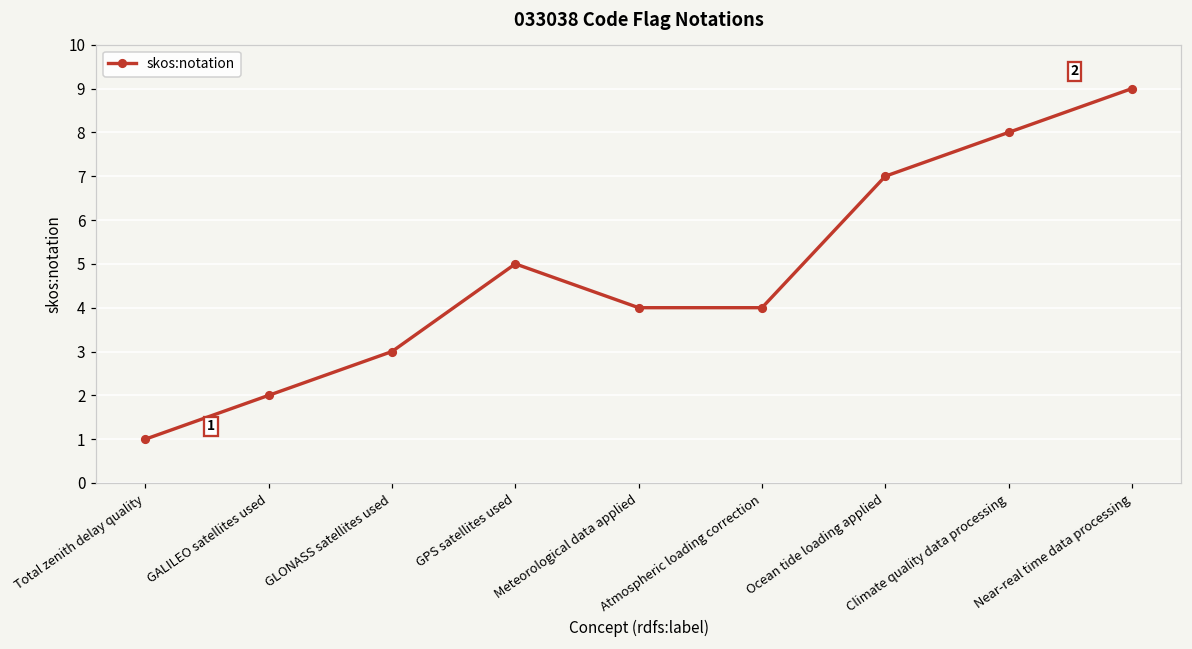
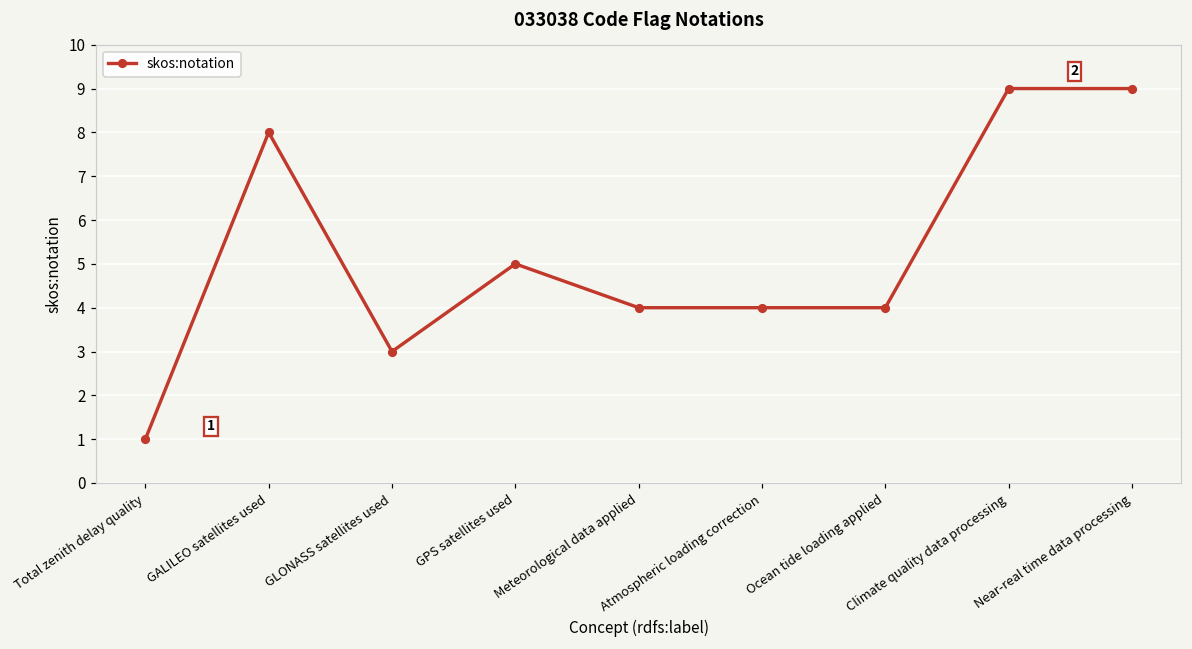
GALILEO satellites used: 2 -> 8
Ocean tide loading applied: 7 -> 4
Climate quality data processing: 8 -> 9
